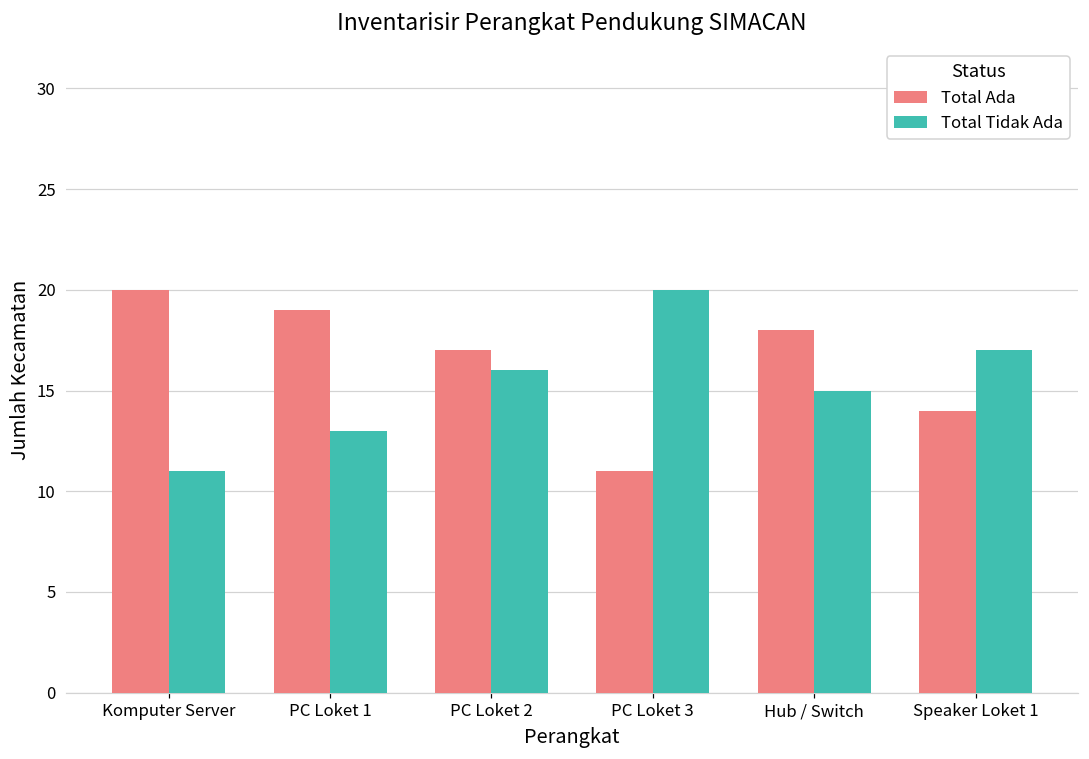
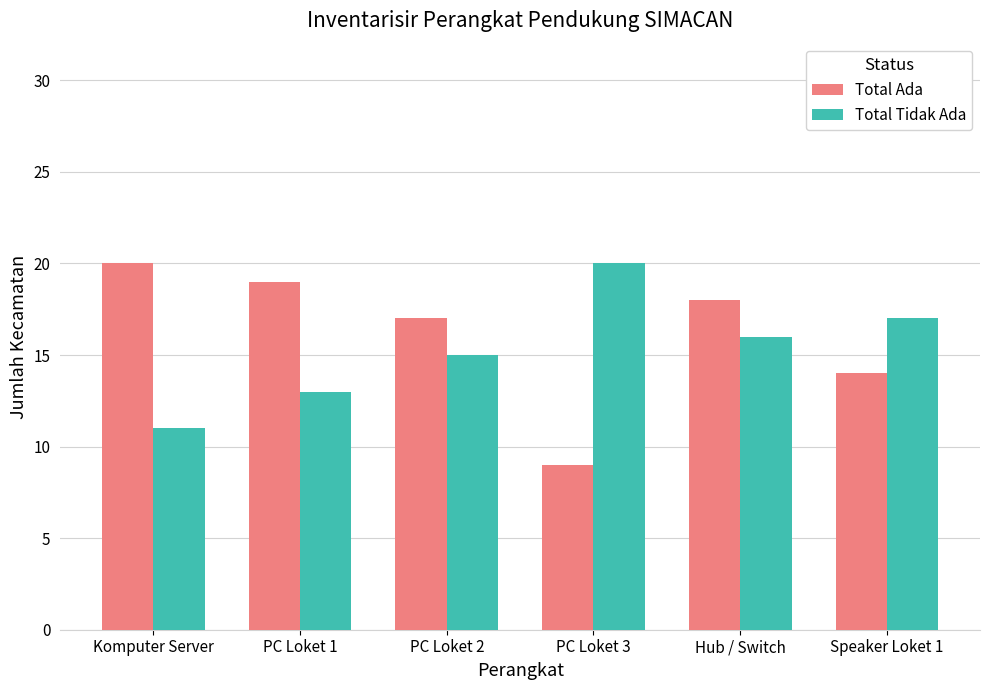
Total Tidak Ada, PC Loket 2: 16.0 -> 15.0
Total Ada, PC Loket 3: 11 -> 9
Total Tidak Ada, Hub / Switch: 15.0 -> 16.0
